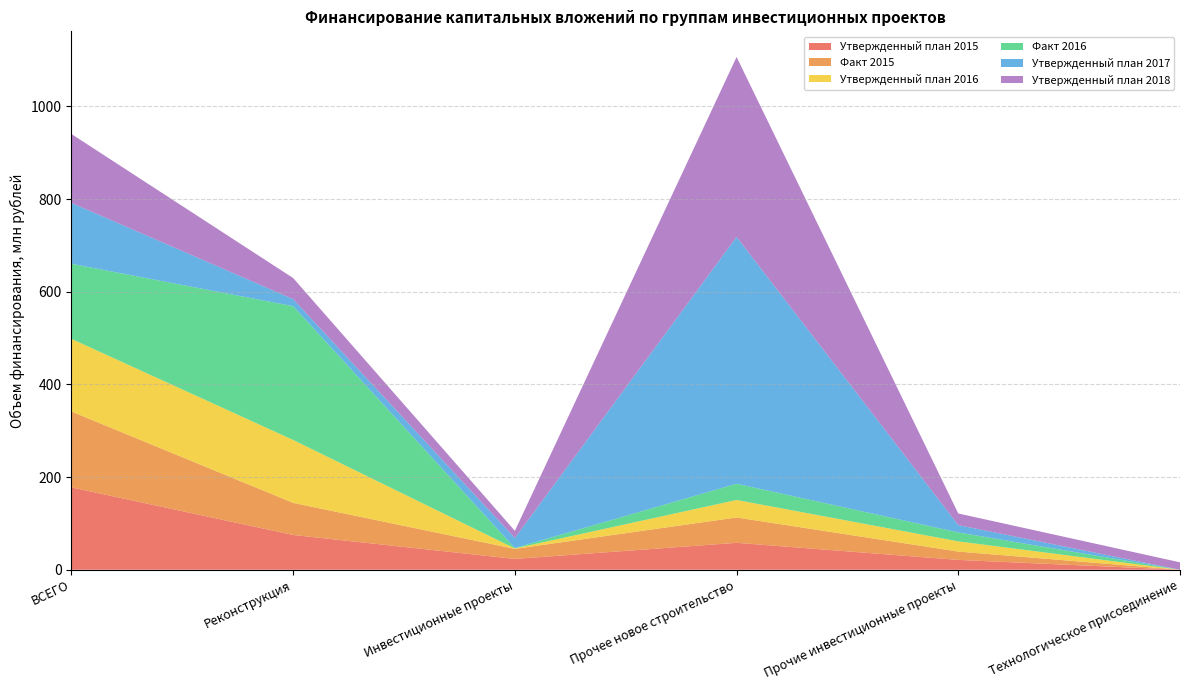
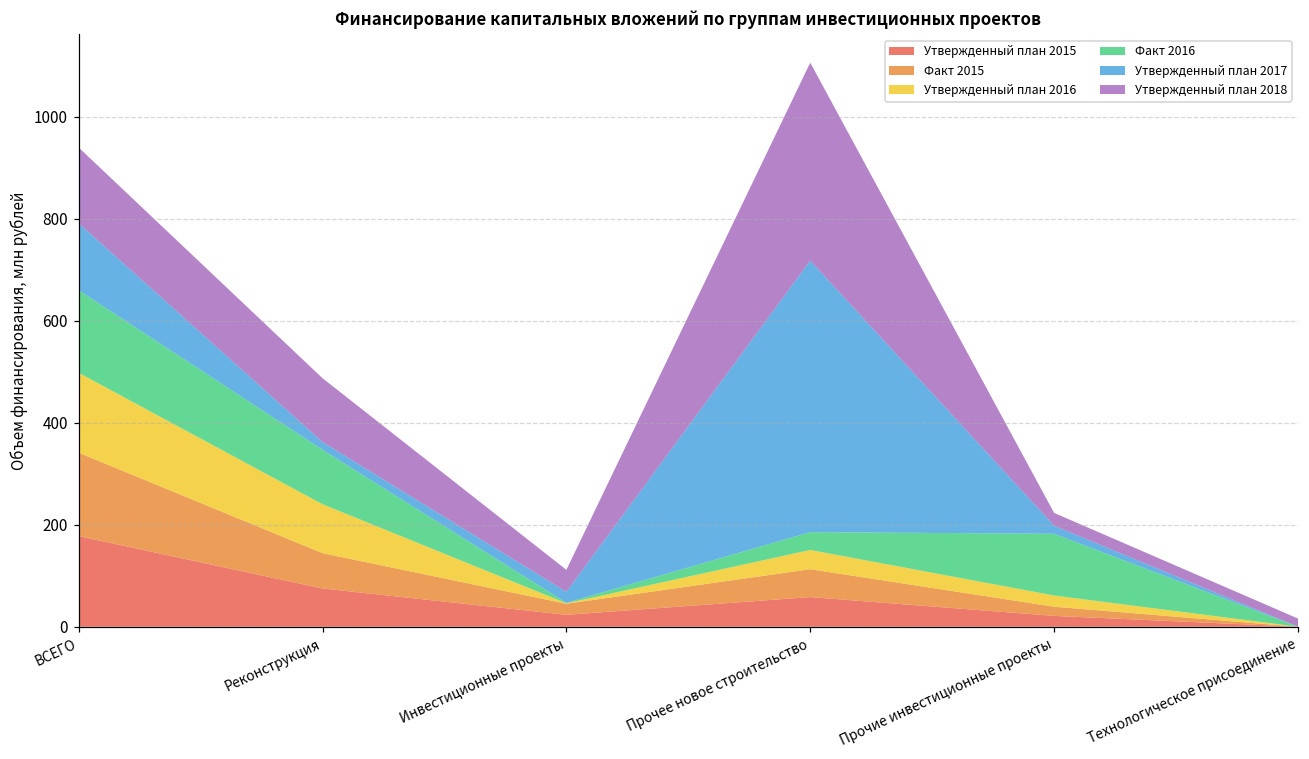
Утвержденный план 2016, Реконструкция: 140 -> 100
Факт 2016, Реконструкция: 290 -> 110
Утвержденный план 2018, Реконструкция: 50 -> 130
Утвержденный план 2018, Инвестиционные проекты: 20 -> 40
Факт 2016, Прочие инвестиционные проекты: 20 -> 120
